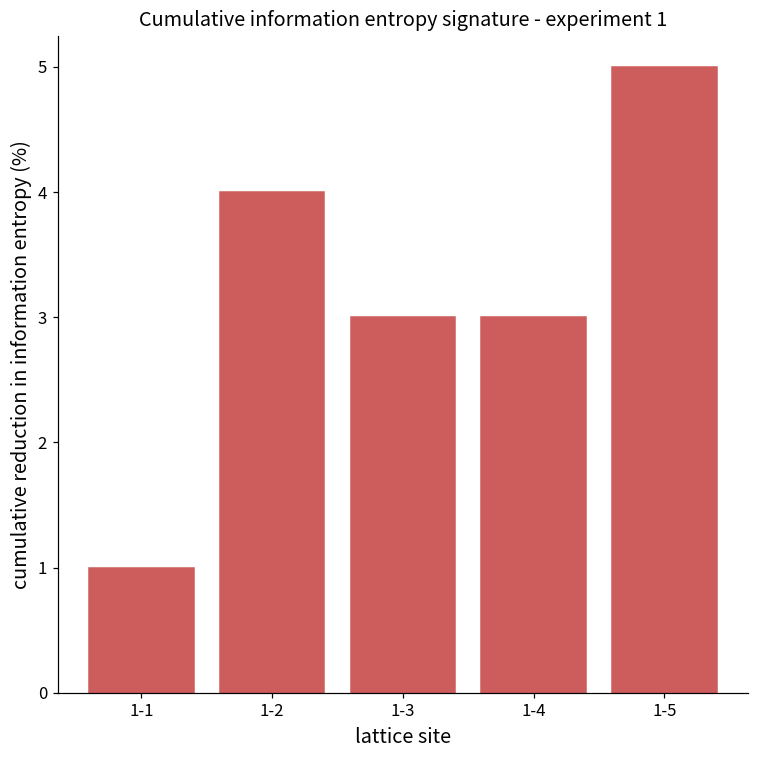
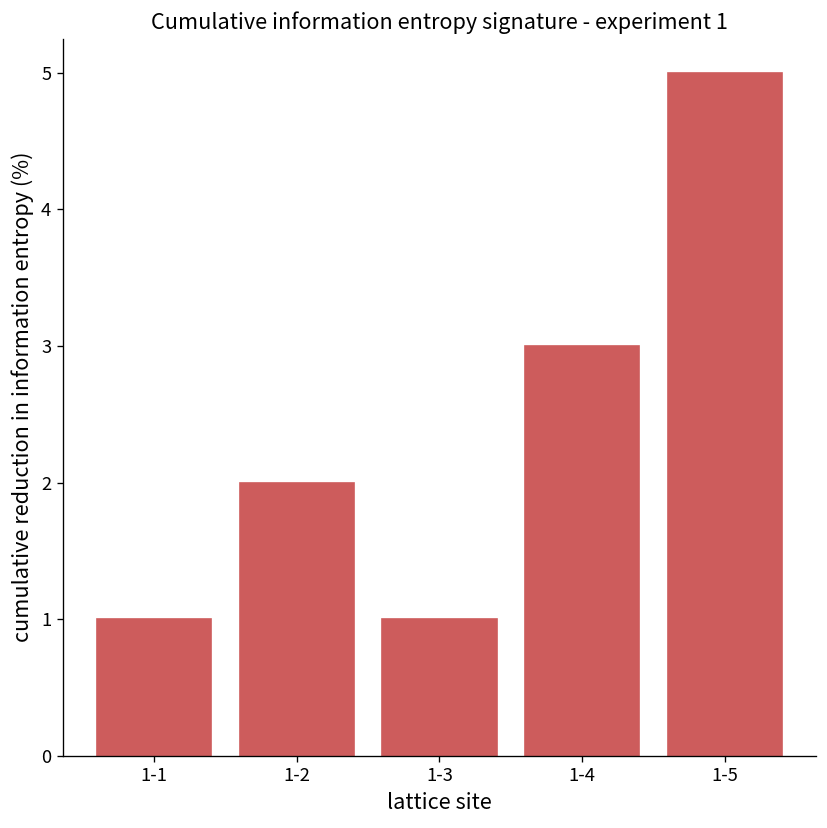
1-2: 4 -> 2
1-3: 3 -> 1
